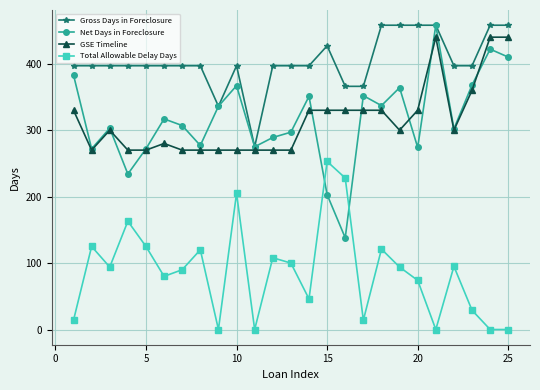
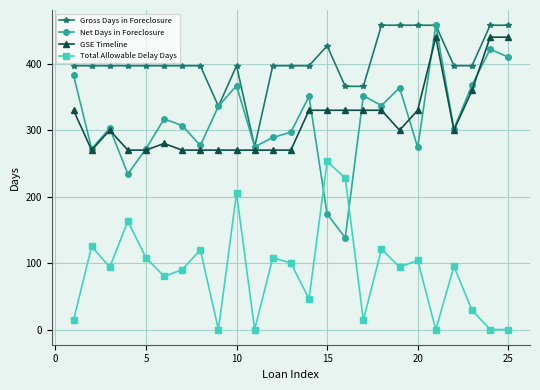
Total Allowable Delay Days, 5: 130 -> 110
Net Days in Foreclosure, 15: 200 -> 170
Total Allowable Delay Days, 20: 70 -> 100
